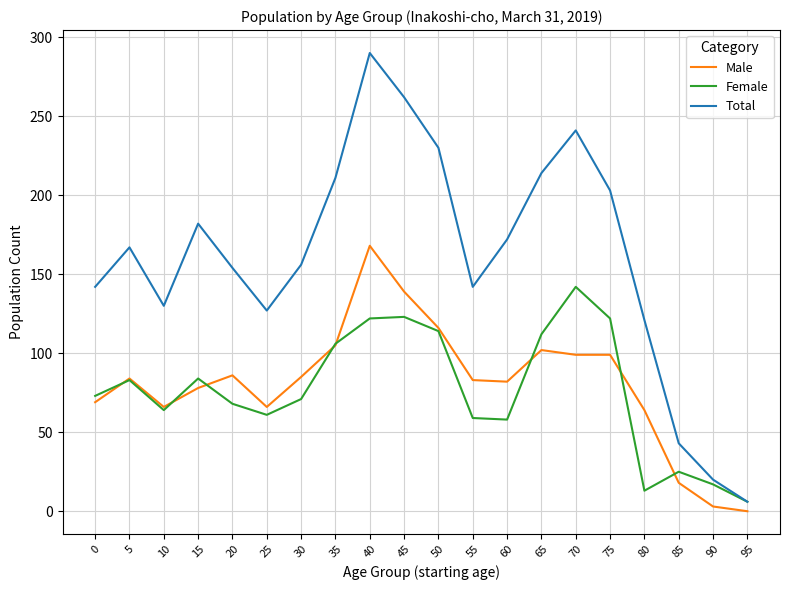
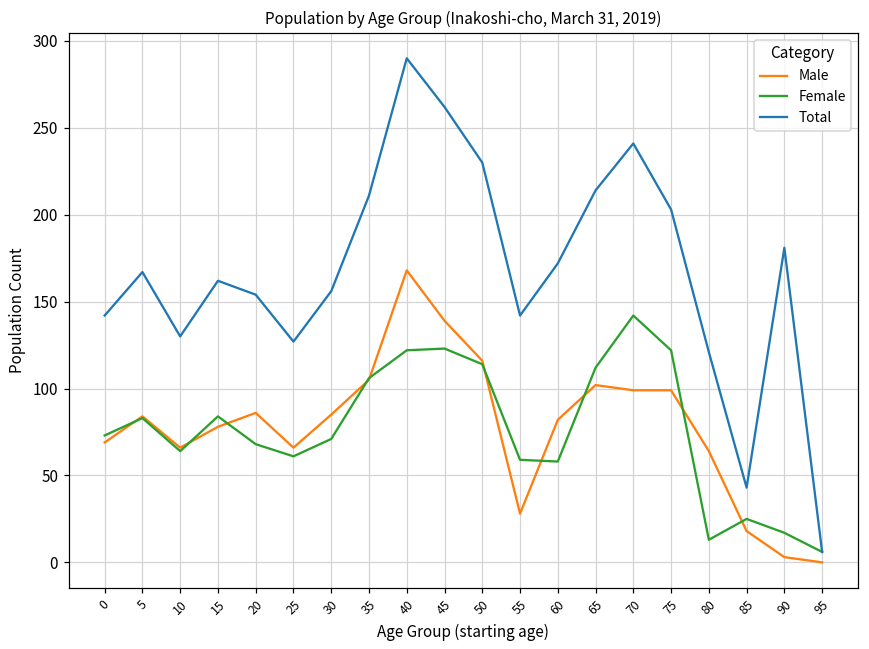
Total, 15: 182 -> 162
Male, 55: 83 -> 28
Total, 90: 20 -> 181
